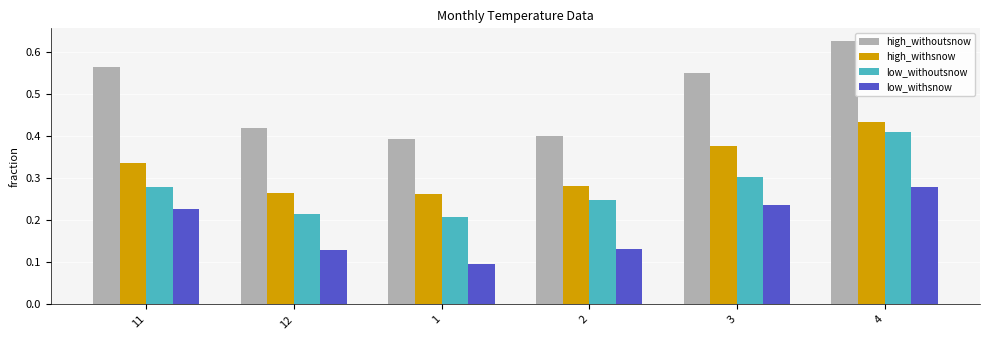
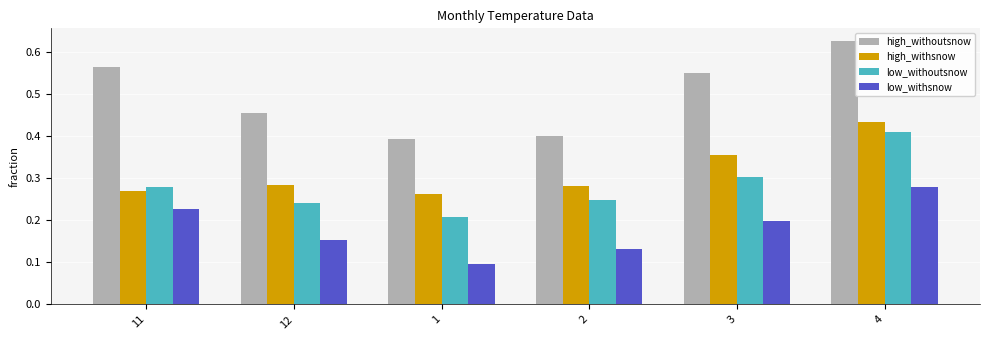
high_withsnow, 11: 0.34 -> 0.27
high_withoutsnow, 12: 0.42 -> 0.46
high_withsnow, 12: 0.26 -> 0.28
low_withoutsnow, 12: 0.22 -> 0.24
low_withsnow, 12: 0.13 -> 0.15
high_withsnow, 3: 0.38 -> 0.36
low_withsnow, 3: 0.24 -> 0.20
